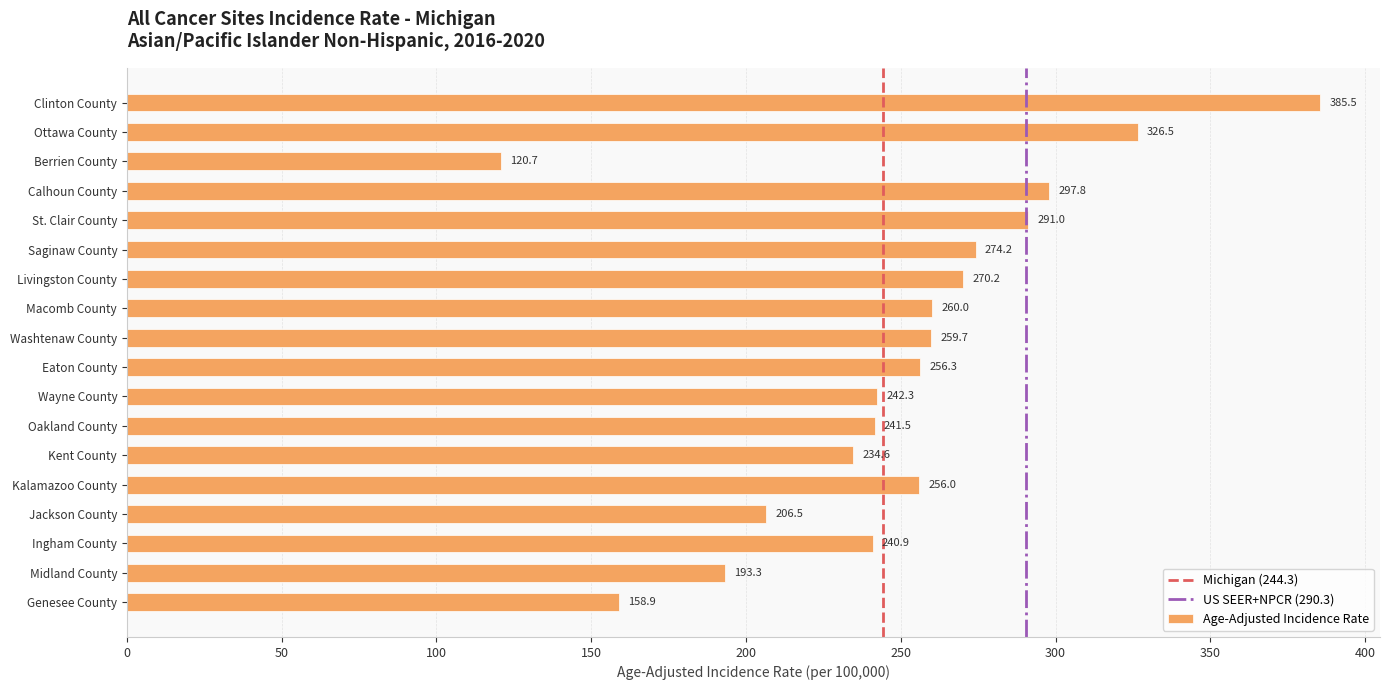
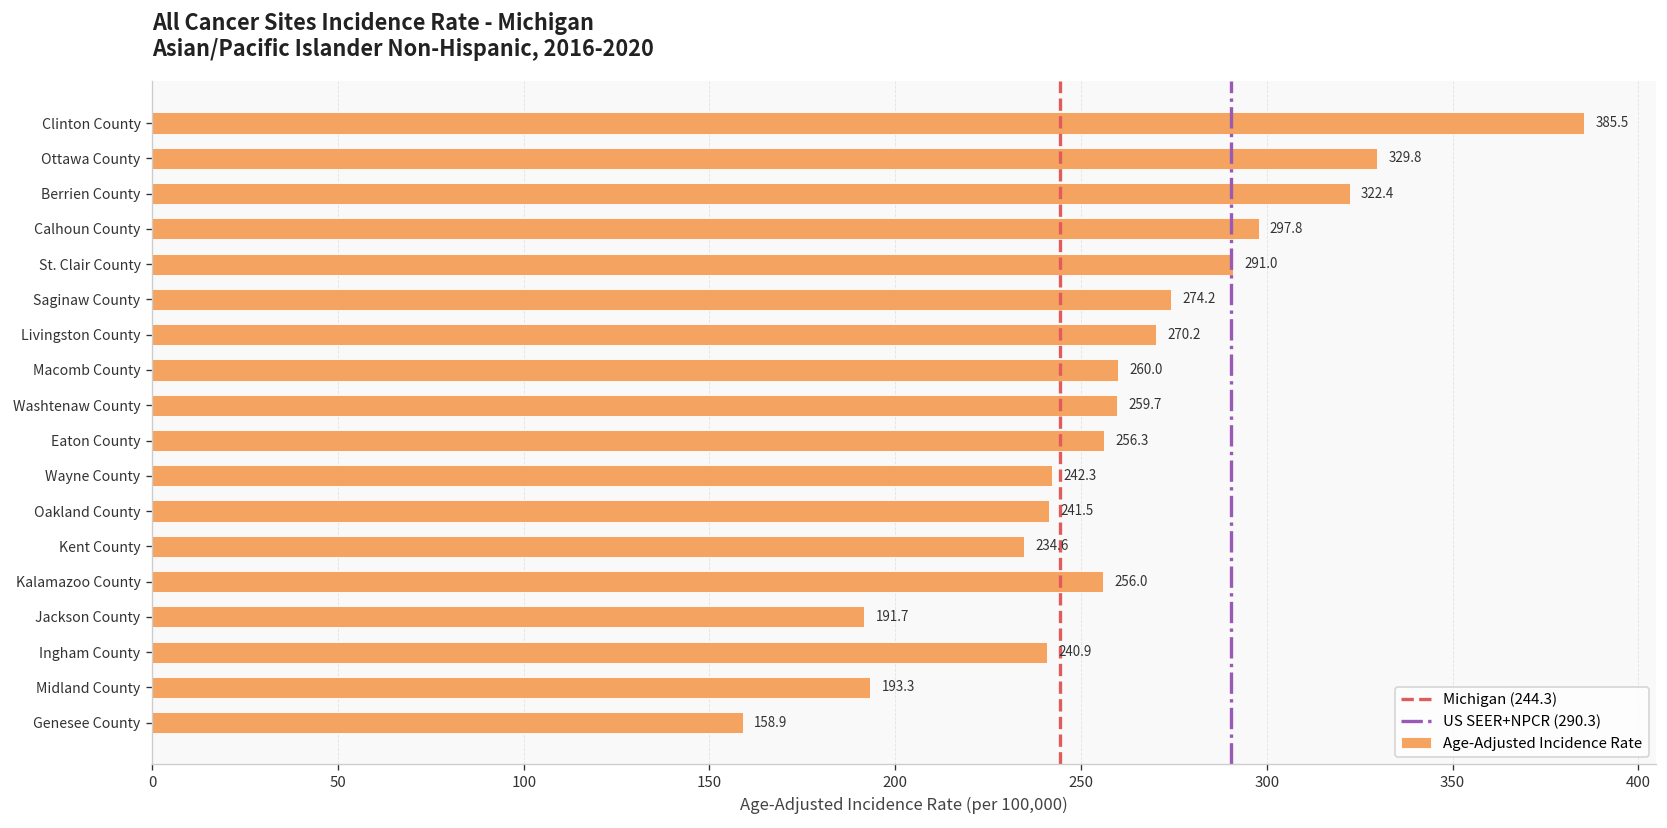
Ottawa County: 326.5 -> 329.8
Berrien County: 120.7 -> 322.4
Jackson County: 206.5 -> 191.7
